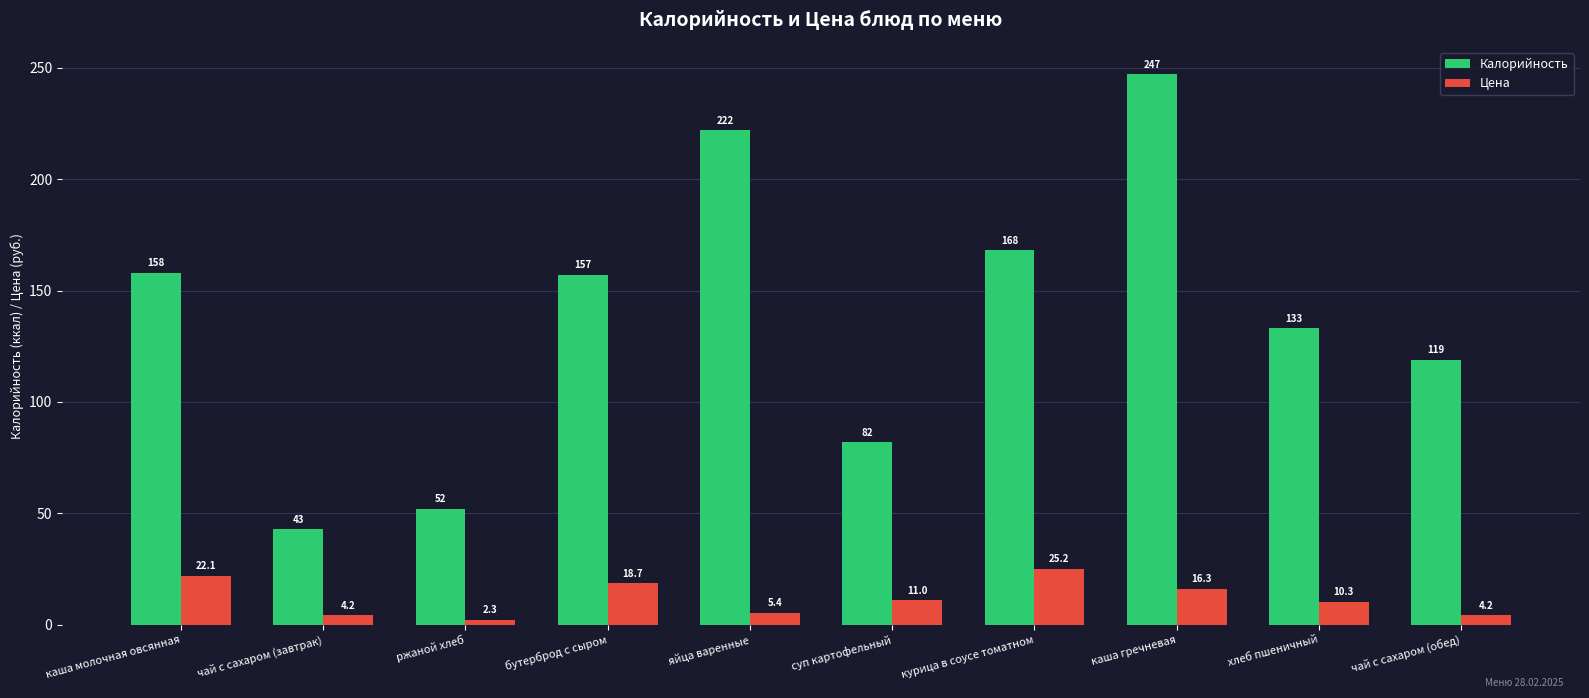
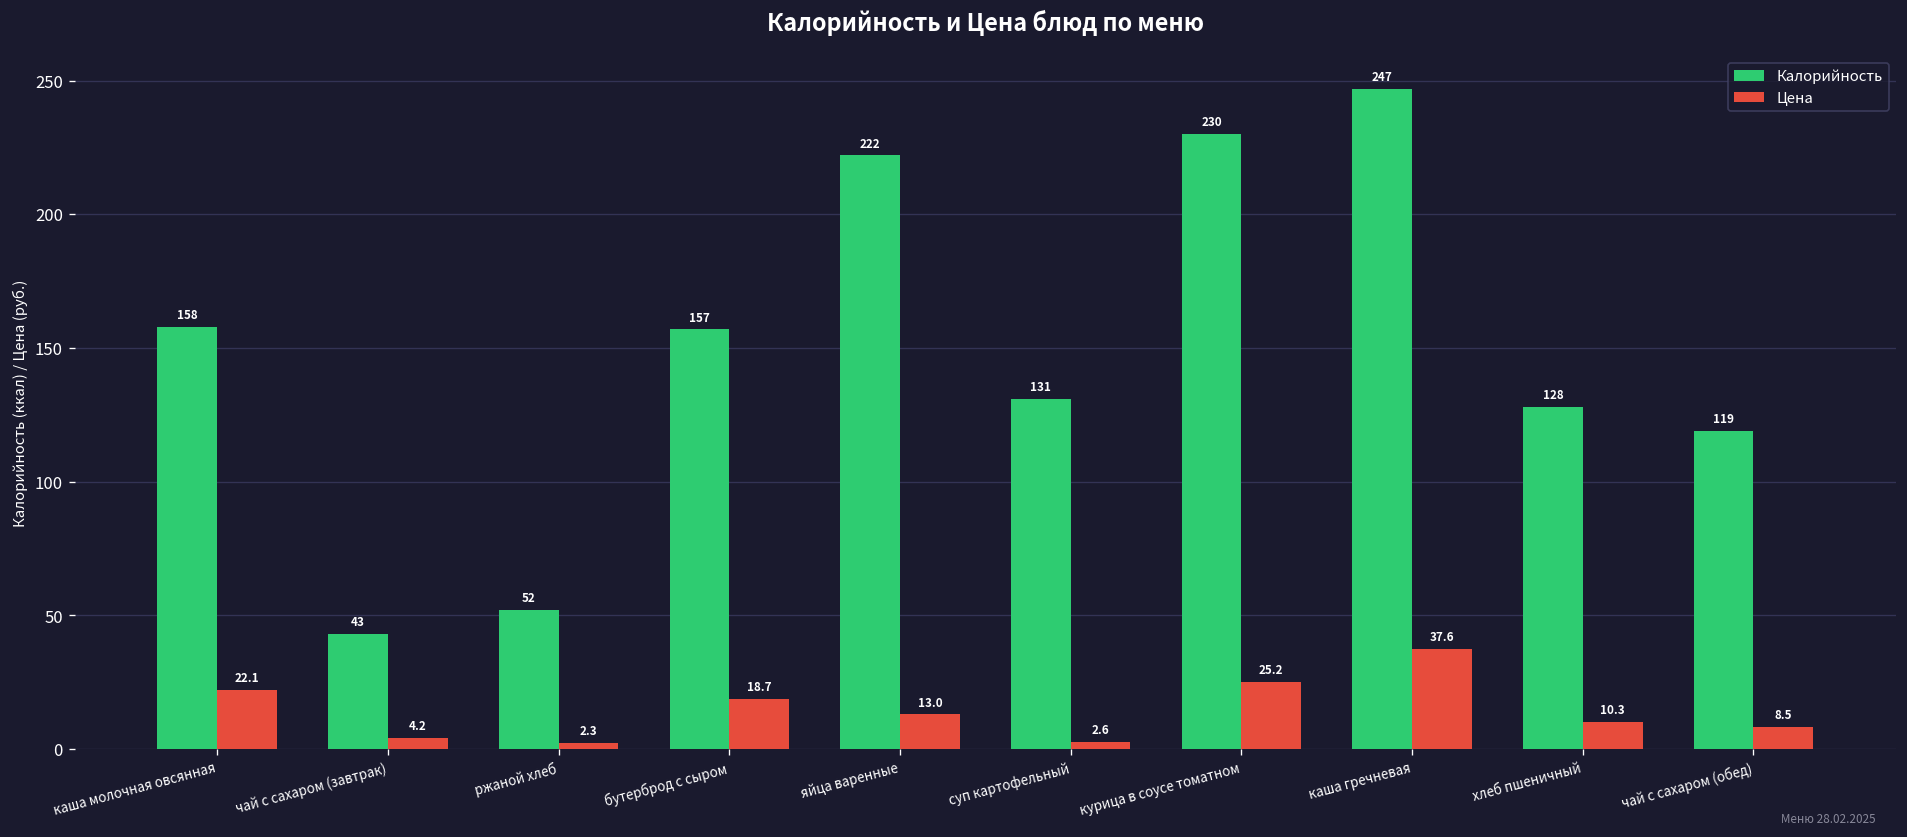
Цена, яйца варенные: 5.4 -> 13.0
Калорийность, суп картофельный: 82 -> 131
Цена, суп картофельный: 11.0 -> 2.6
Калорийность, курица в соусе томатном: 168 -> 230
Цена, каша гречневая: 16.3 -> 37.6
Калорийность, хлеб пшеничный: 133 -> 128
Цена, чай с сахаром (обед): 4.2 -> 8.5
